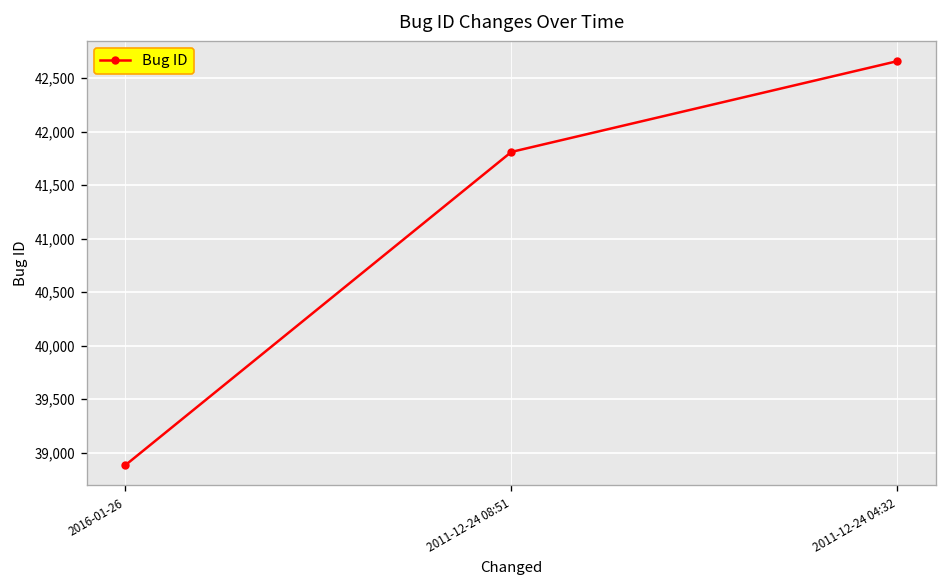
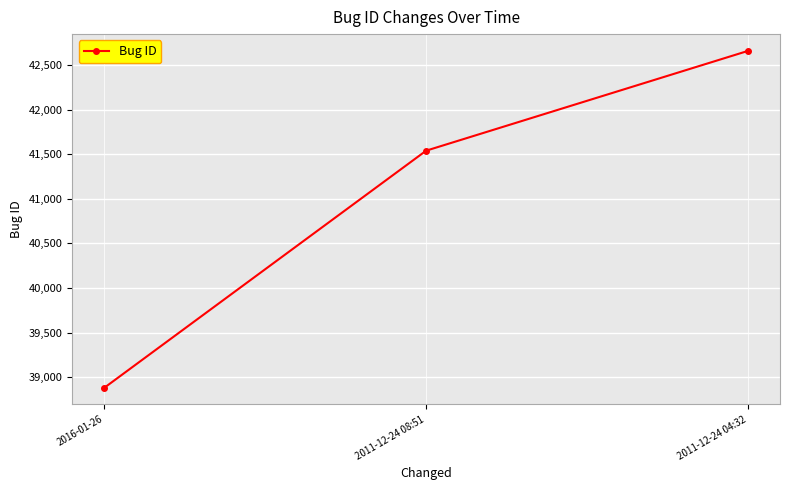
2011-12-24 08:51: 41,800 -> 41,500
